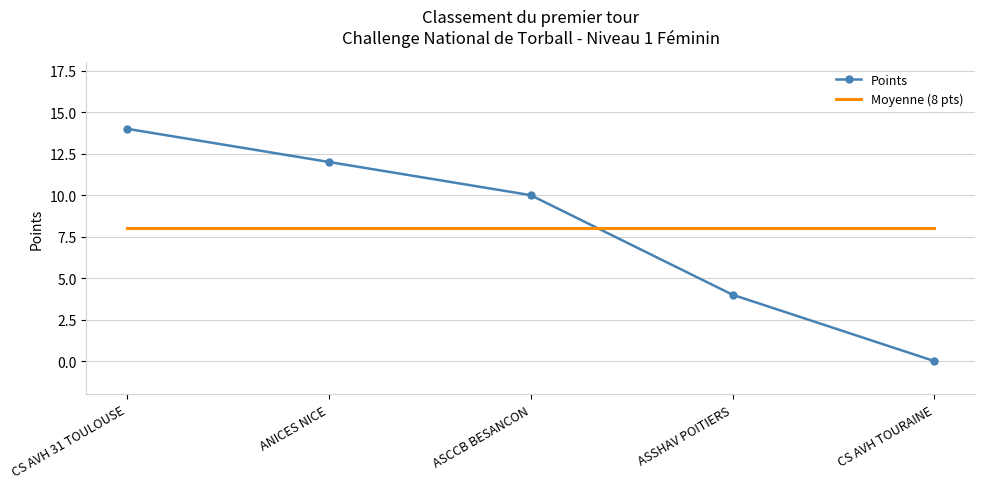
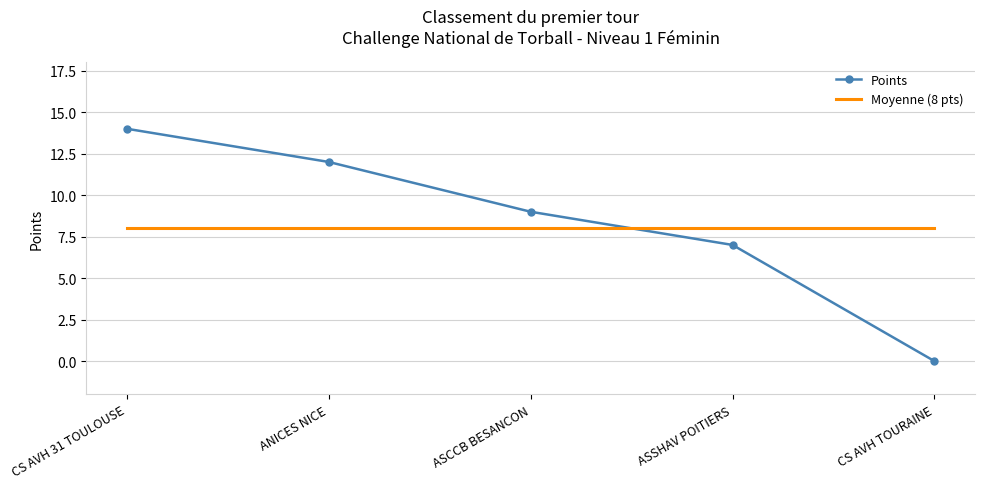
Points, ASCCB BESANCON: 10 -> 9
Points, ASSHAV POITIERS: 4 -> 7
